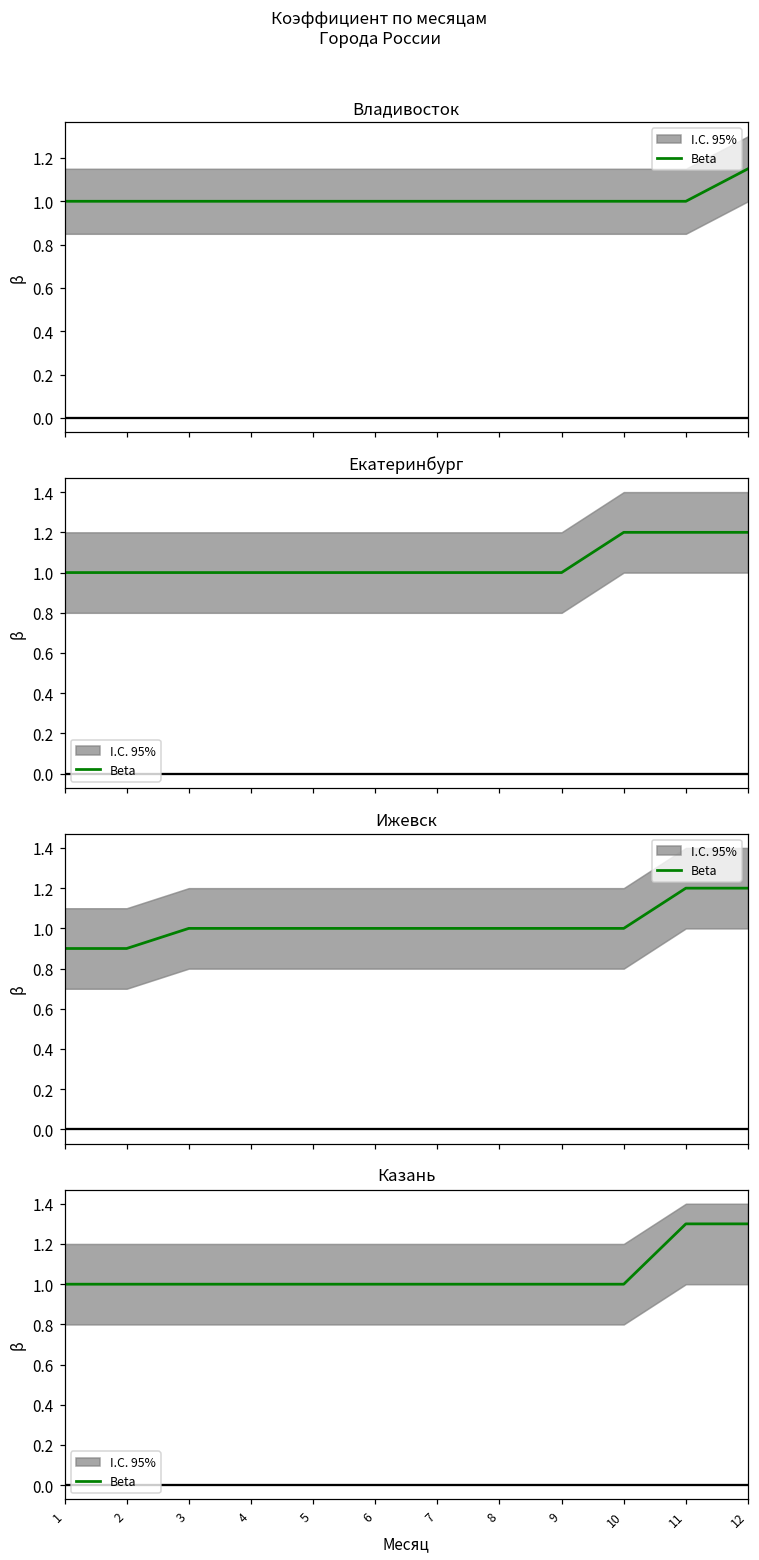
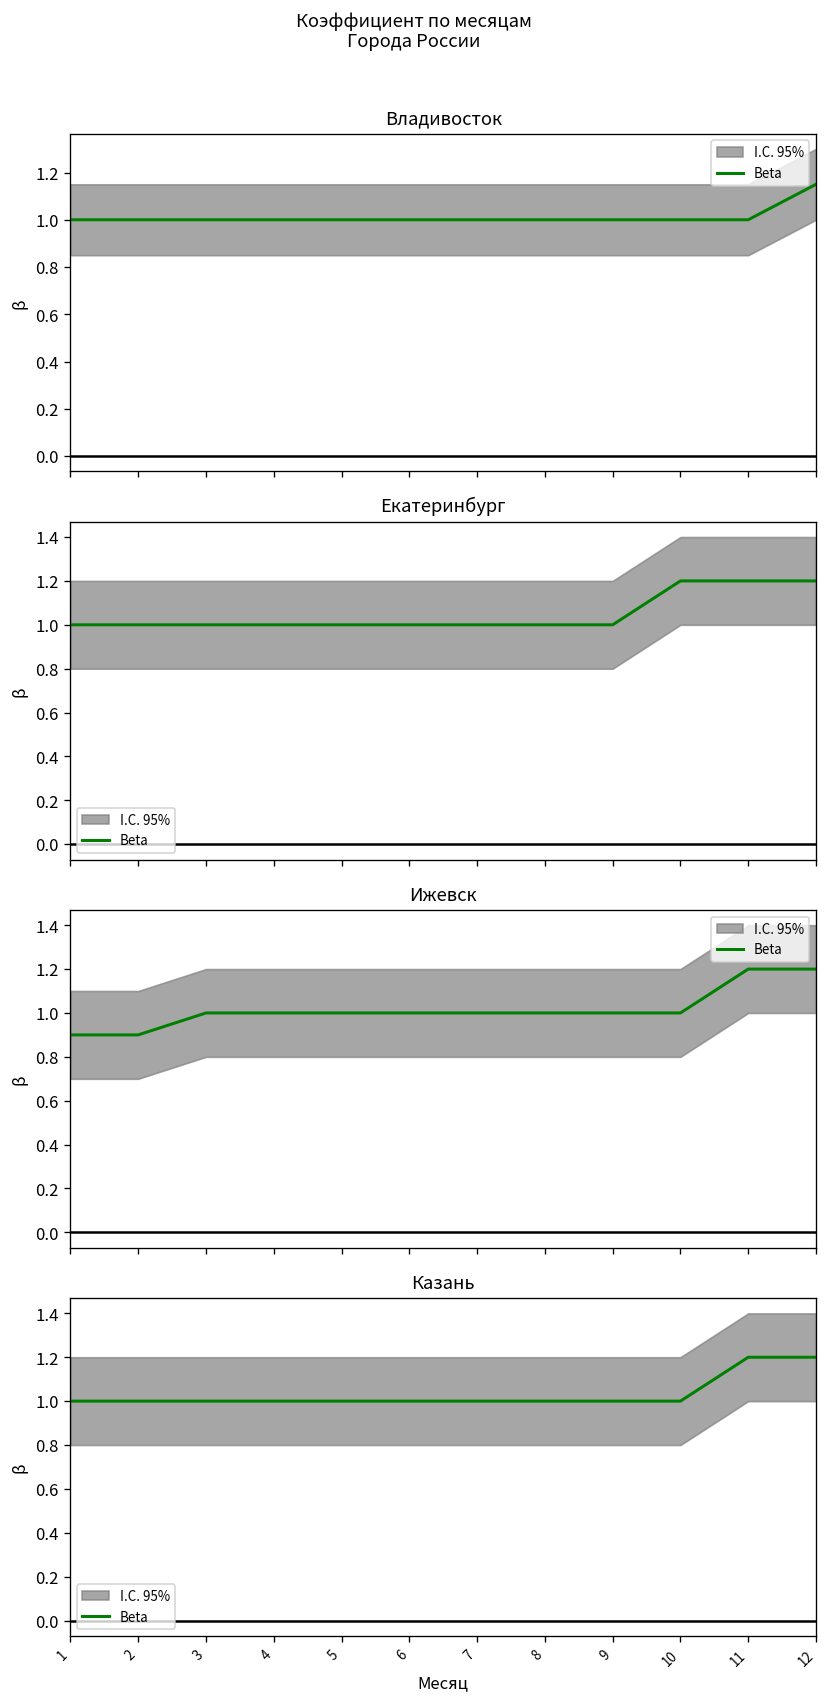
Казань, Beta, 11: 1.3 -> 1.2
Казань, Beta, 12: 1.3 -> 1.2
